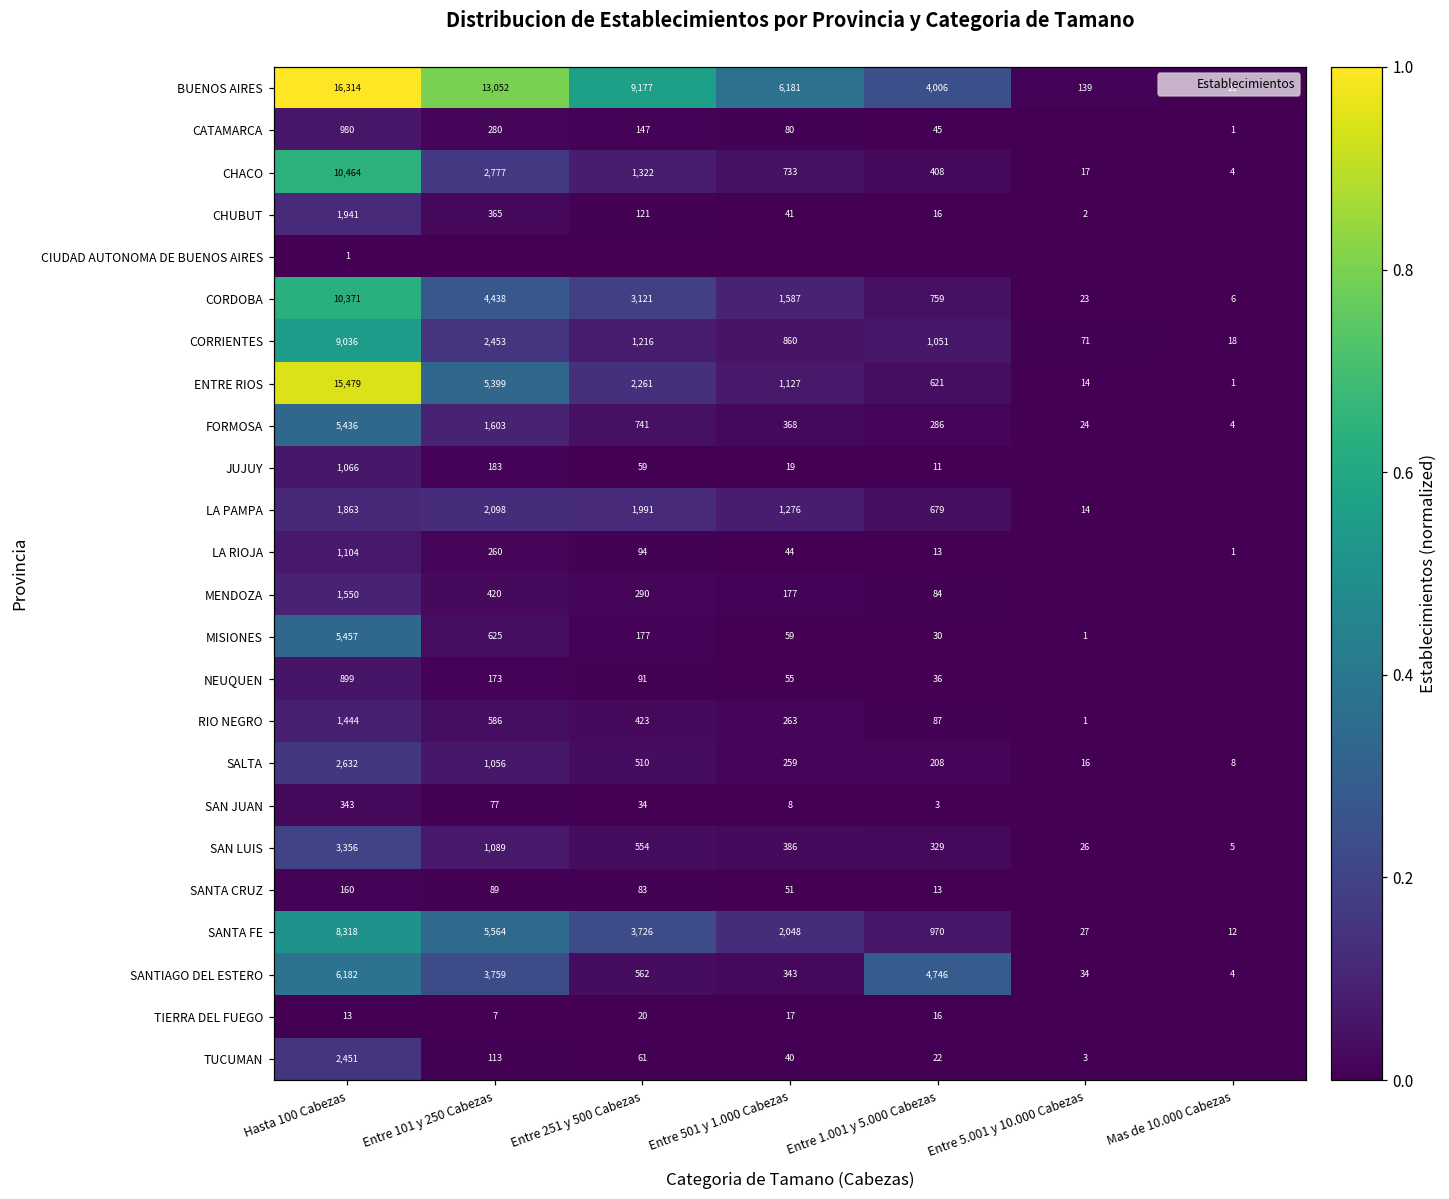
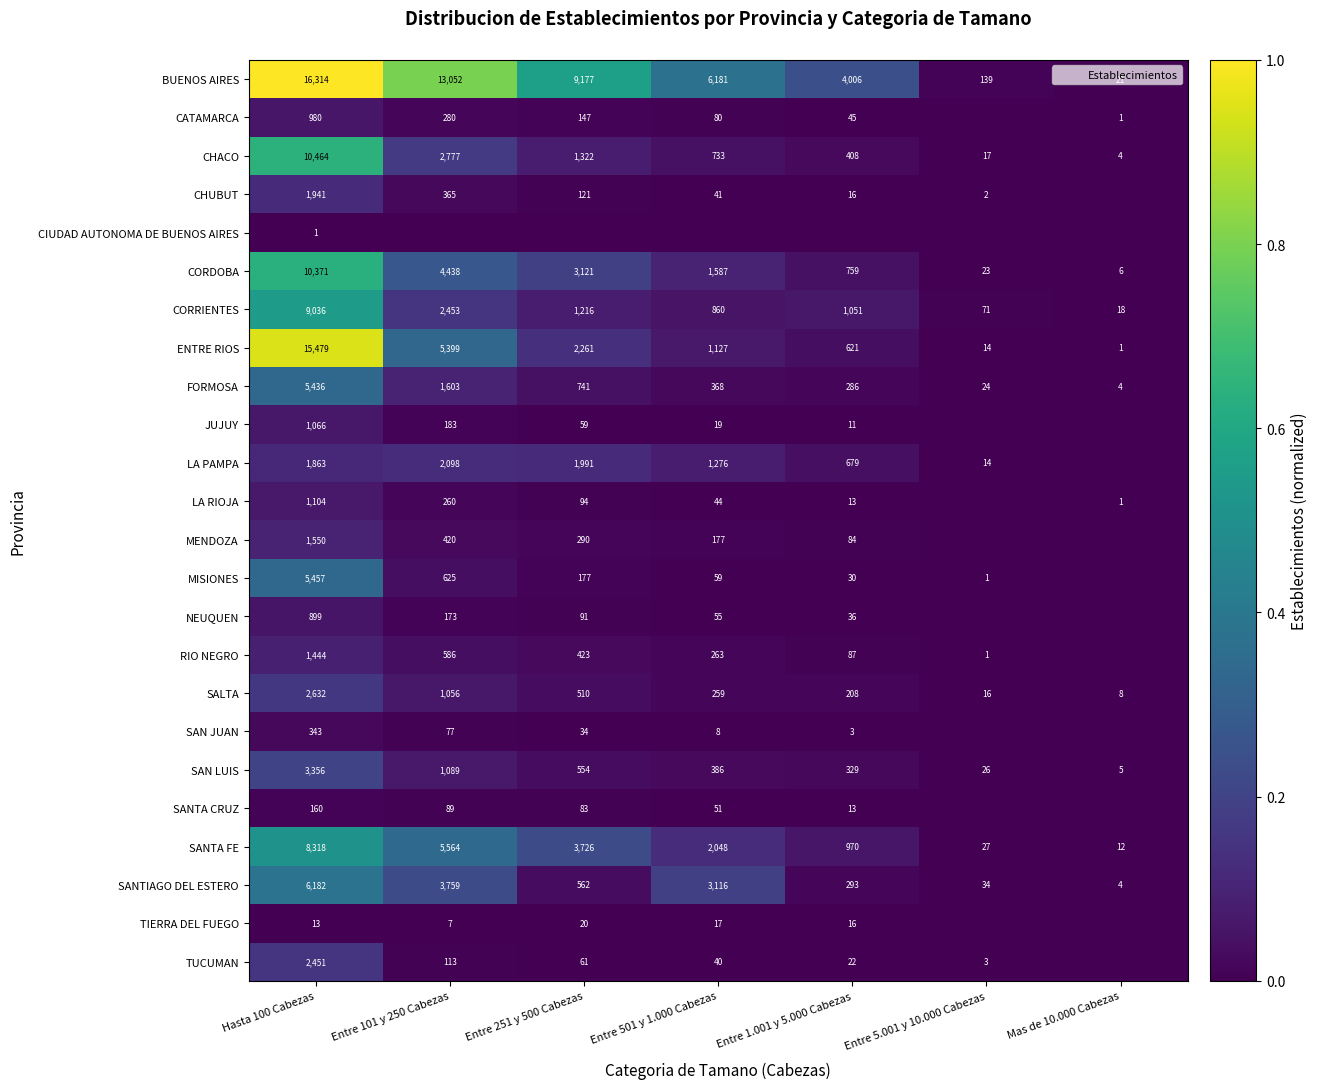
SANTIAGO DEL ESTERO, Entre 501 y 1.000 Cabezas: 343 -> 3,116
SANTIAGO DEL ESTERO, Entre 1.001 y 5.000 Cabezas: 4,746 -> 293
